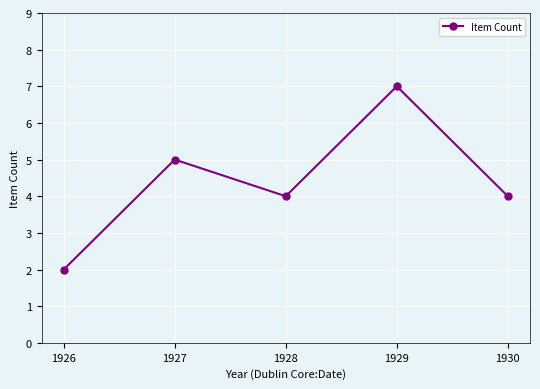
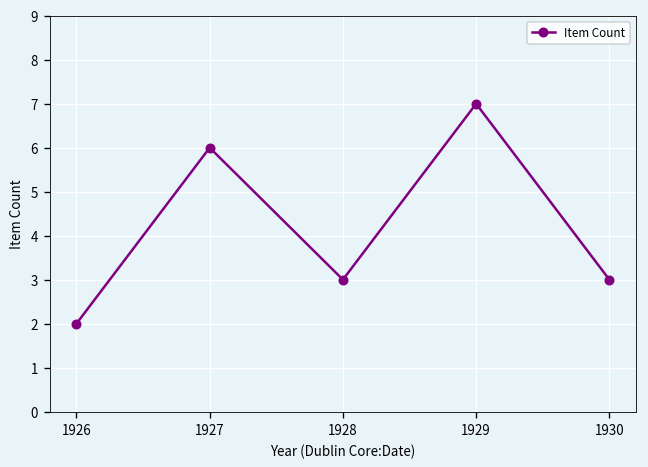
1927: 5 -> 6
1928: 4 -> 3
1930: 4 -> 3
